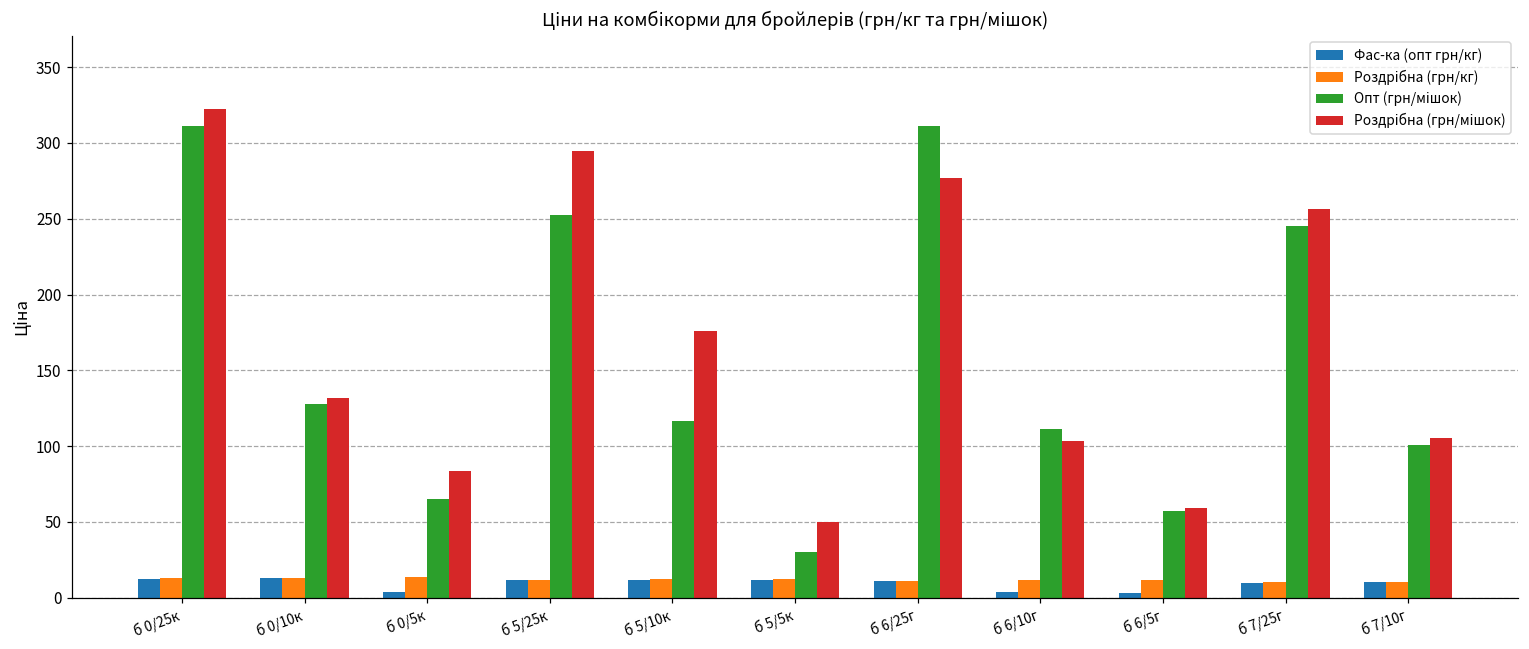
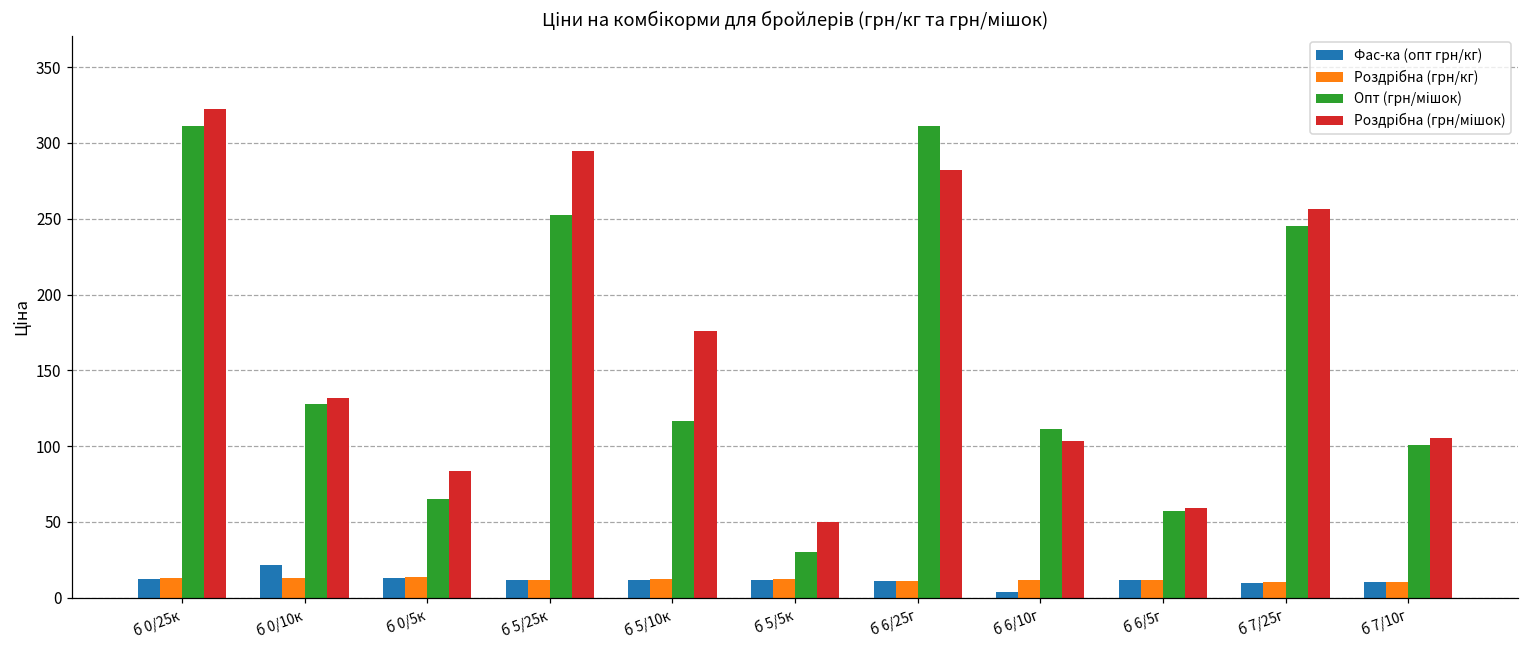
Фас-ка (опт грн/кг), б 0/10к: 13 -> 22
Фас-ка (опт грн/кг), б 0/5к: 4 -> 13
Роздрібна (грн/мішок), б 6/25г: 277 -> 283
Фас-ка (опт грн/кг), б 6/5г: 3 -> 11
